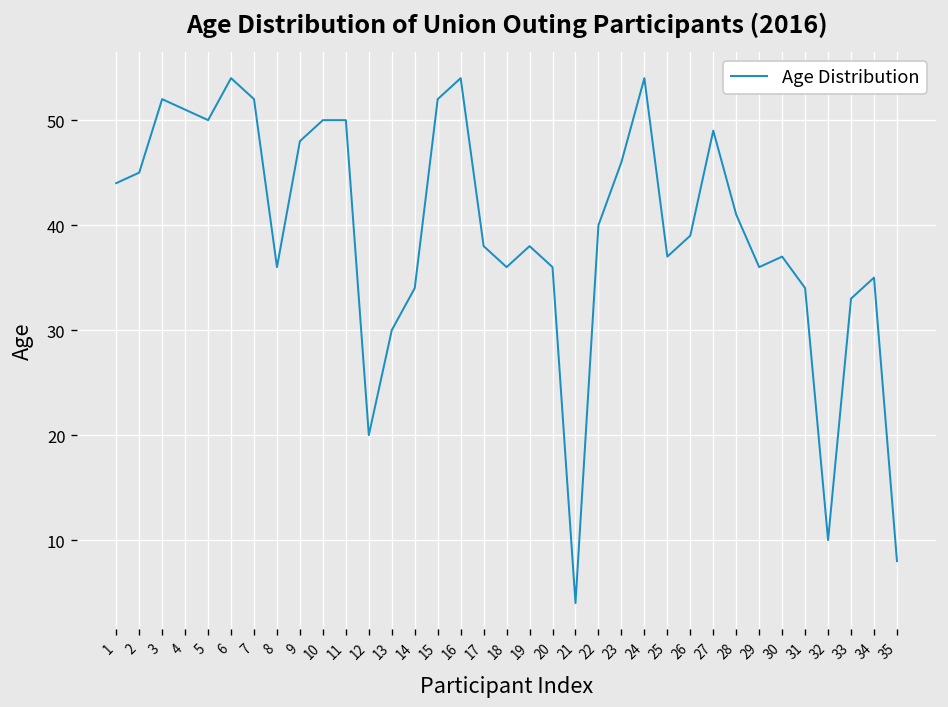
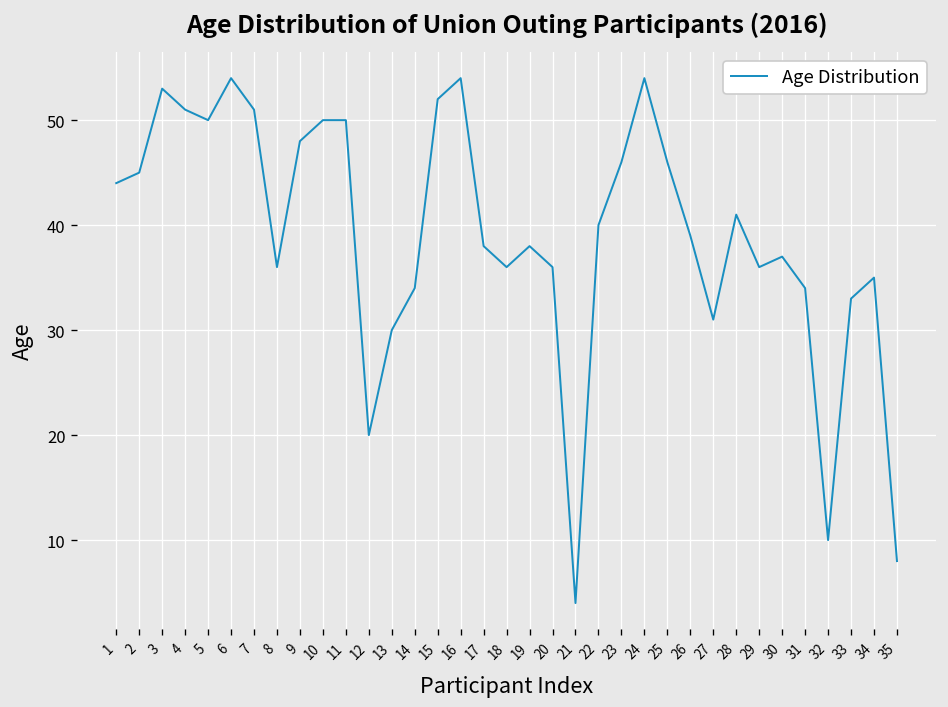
3: 52 -> 53
7: 52 -> 51
25: 37 -> 46
27: 49 -> 31
